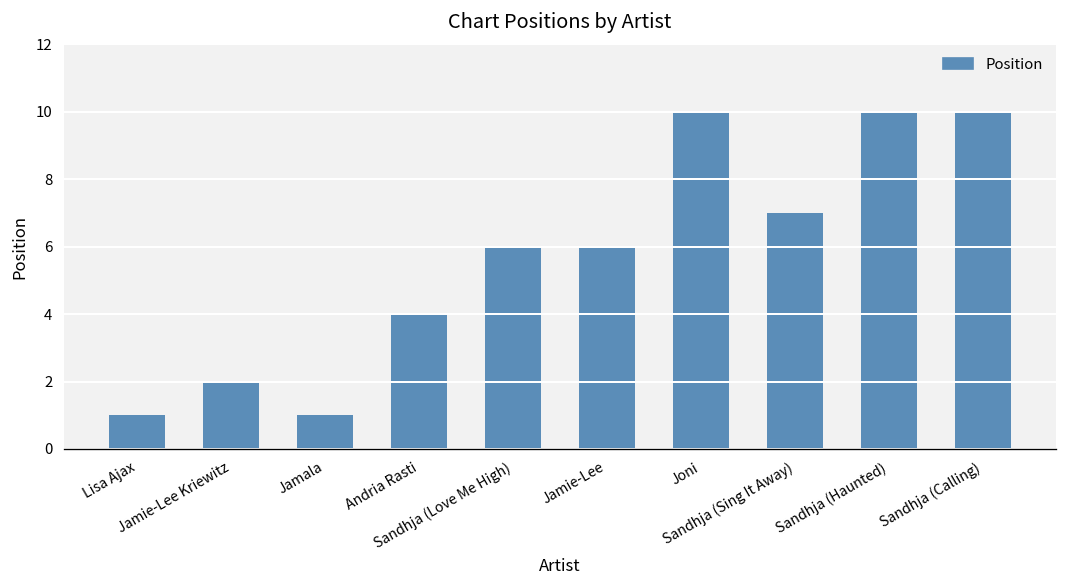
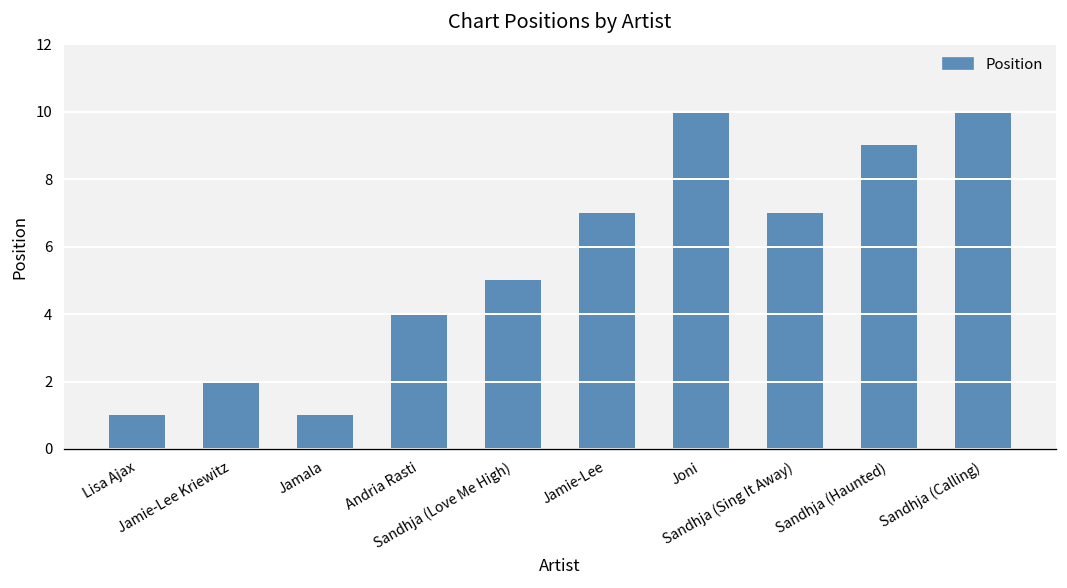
Sandhja (Love Me High): 6 -> 5
Jamie-Lee: 6 -> 7
Sandhja (Haunted): 10 -> 9
